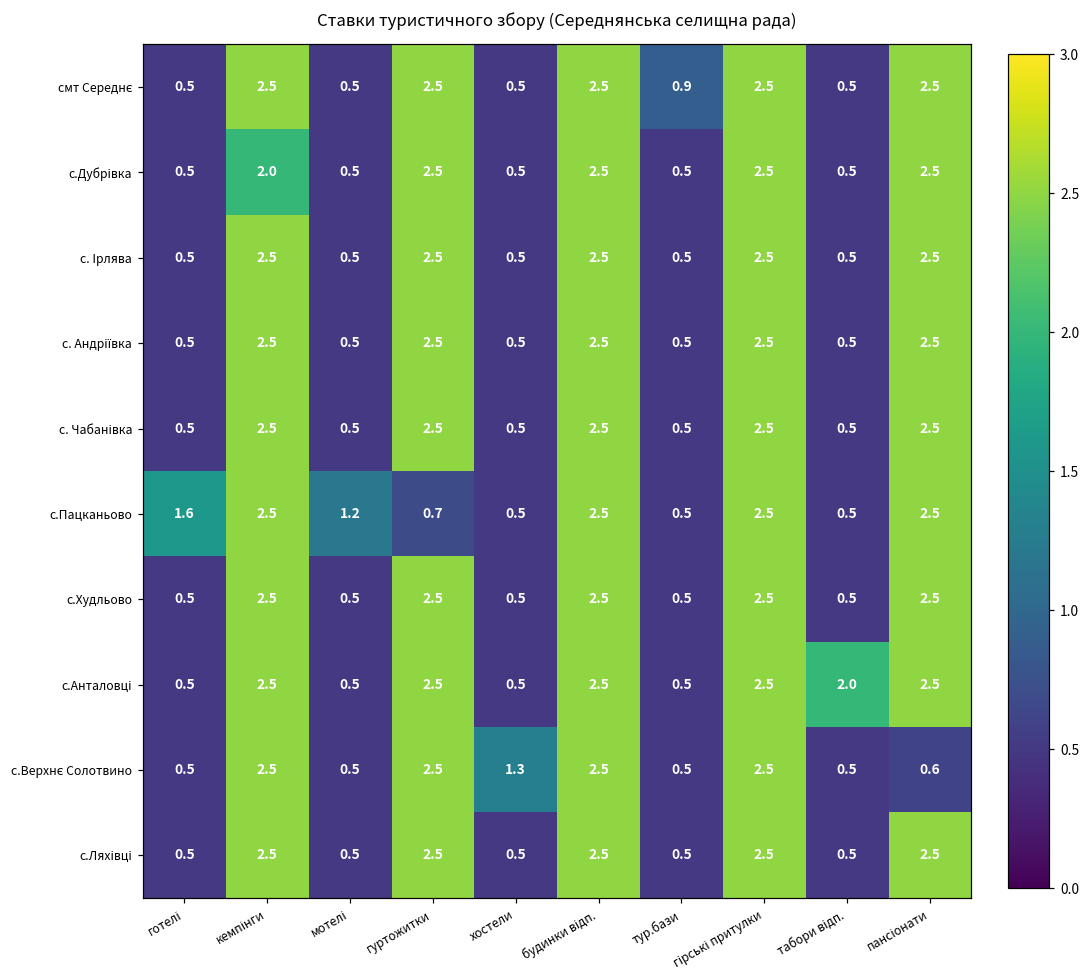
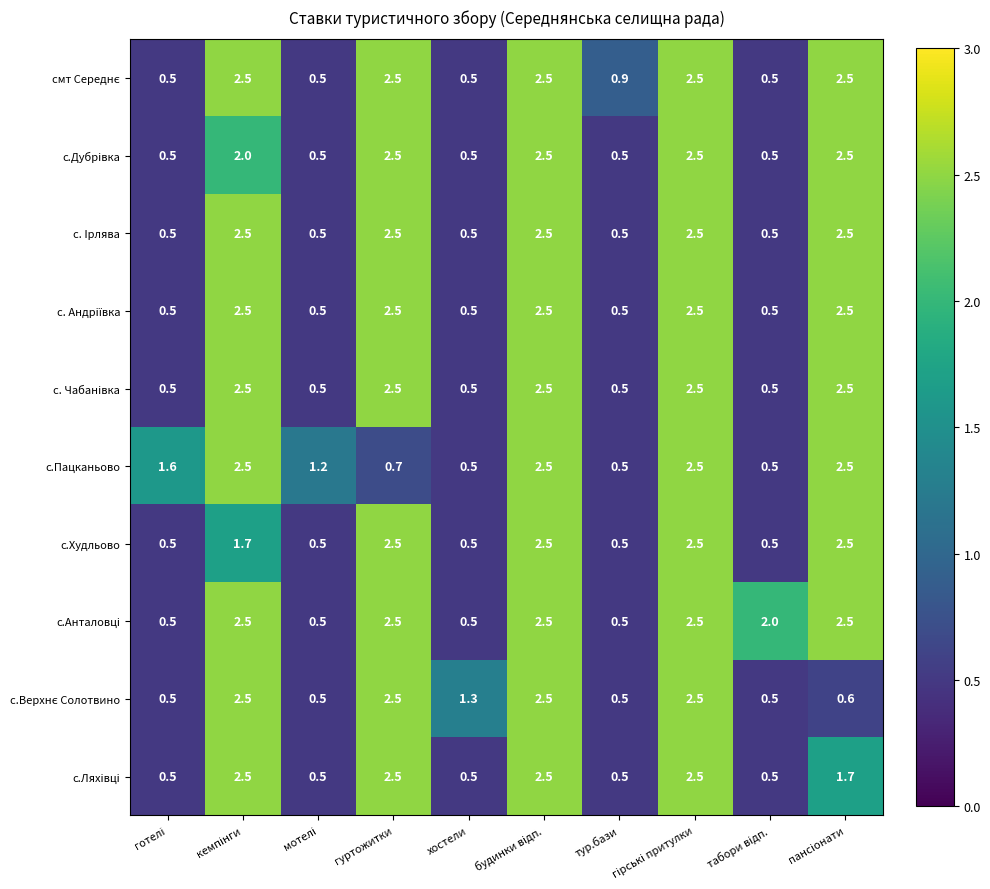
с.Худльово, кемпінги: 2.5 -> 1.7
с.Ляхівці, пансіонати: 2.5 -> 1.7
